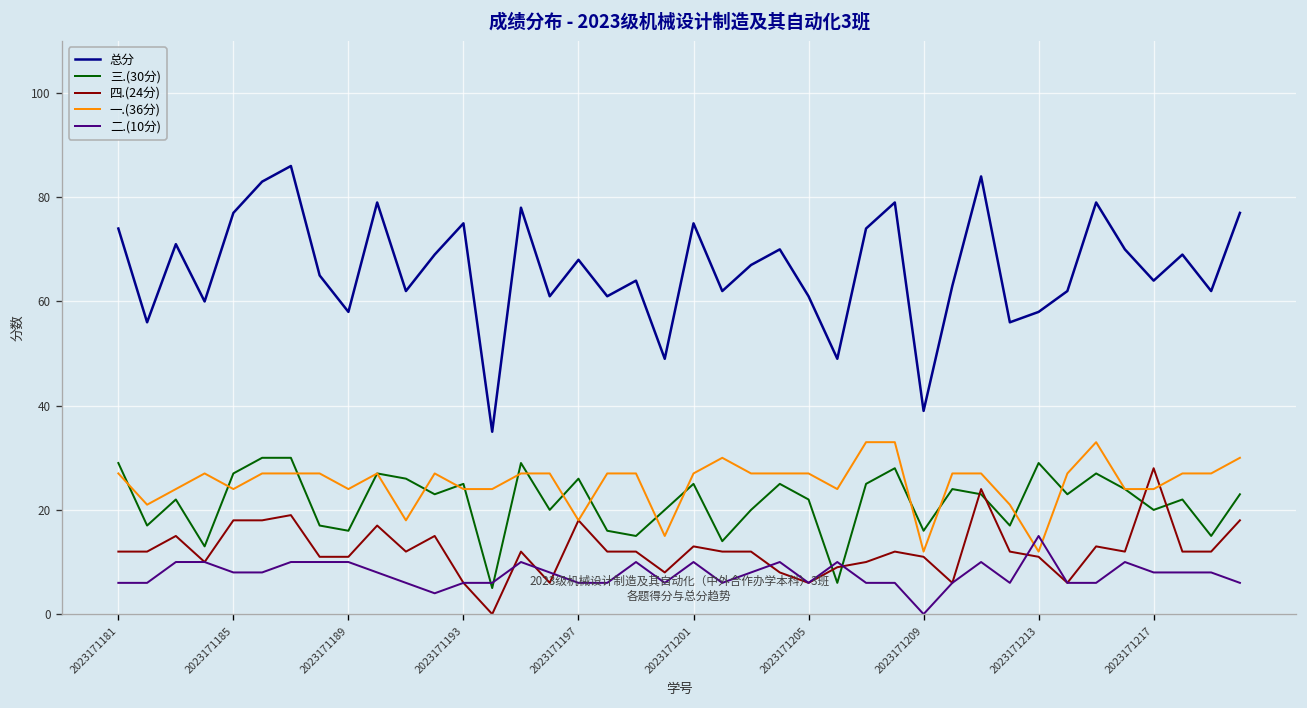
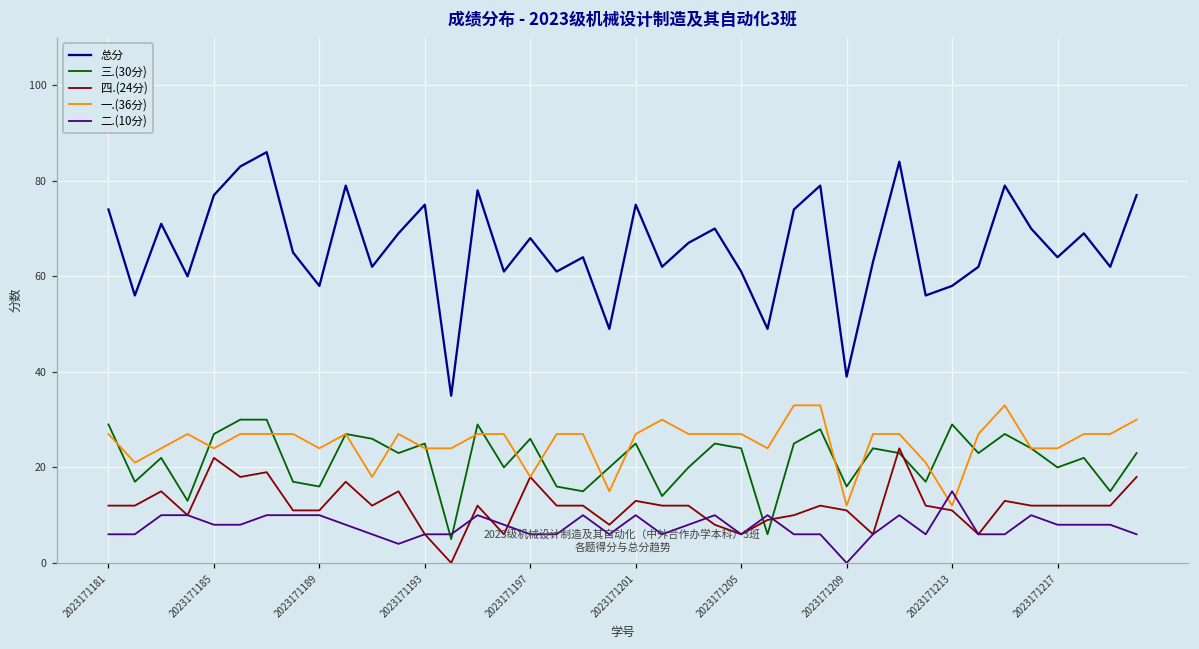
四.(24分), 2023171185: 18 -> 22
三.(30分), 2023171205: 22 -> 24
四.(24分), 2023171217: 28 -> 12
